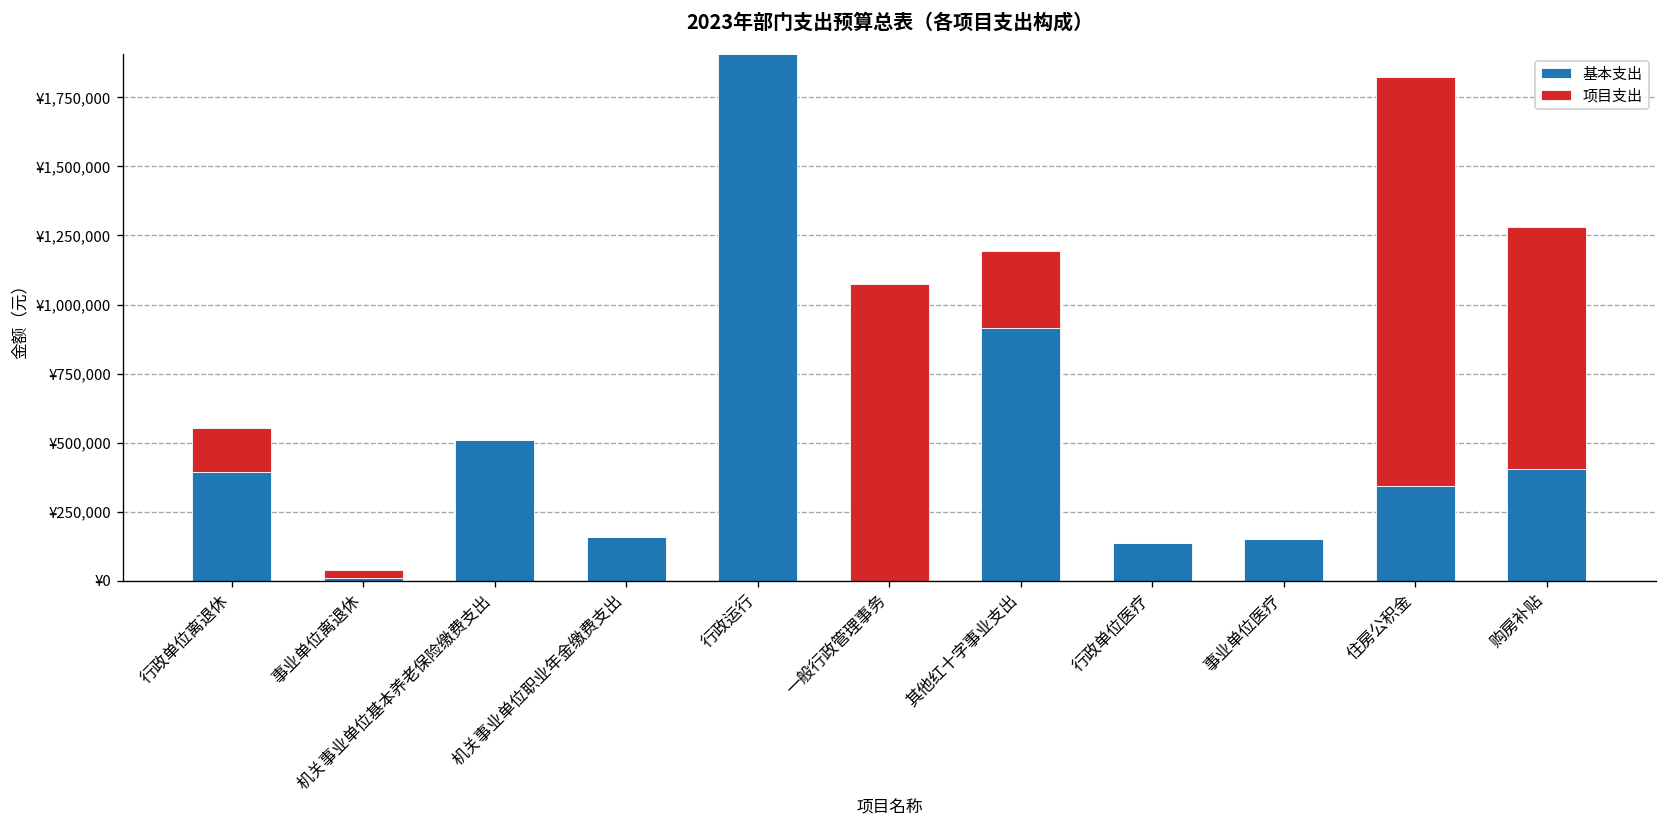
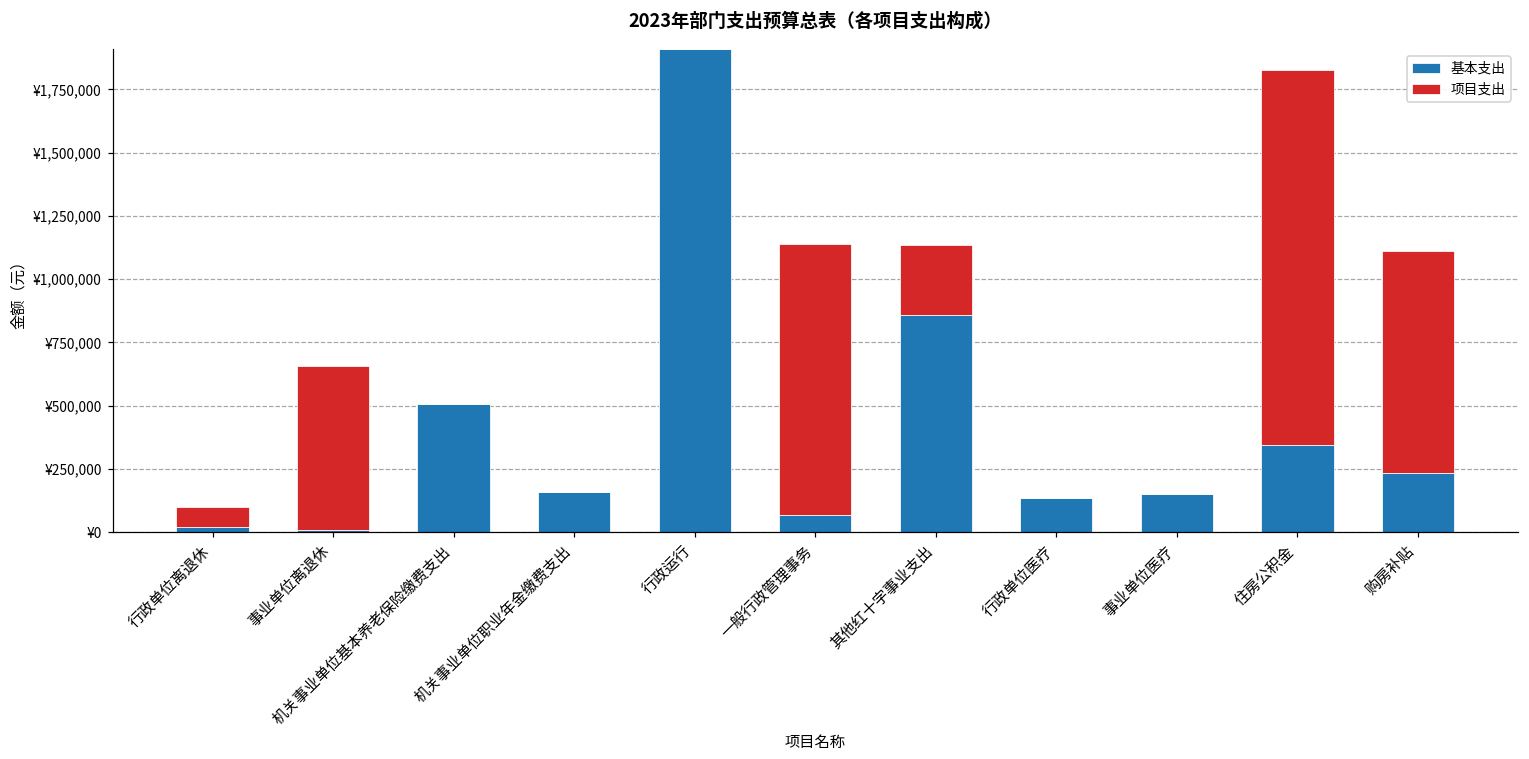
基本支出, 行政单位离退休: ¥390,000 -> ¥20,000
项目支出, 行政单位离退休: ¥160,000 -> ¥80,000
项目支出, 事业单位离退休: ¥30,000 -> ¥650,000
基本支出, 一般行政管理事务: ¥0 -> ¥70,000
基本支出, 其他红十字事业支出: ¥920,000 -> ¥860,000
基本支出, 购房补贴: ¥400,000 -> ¥230,000
